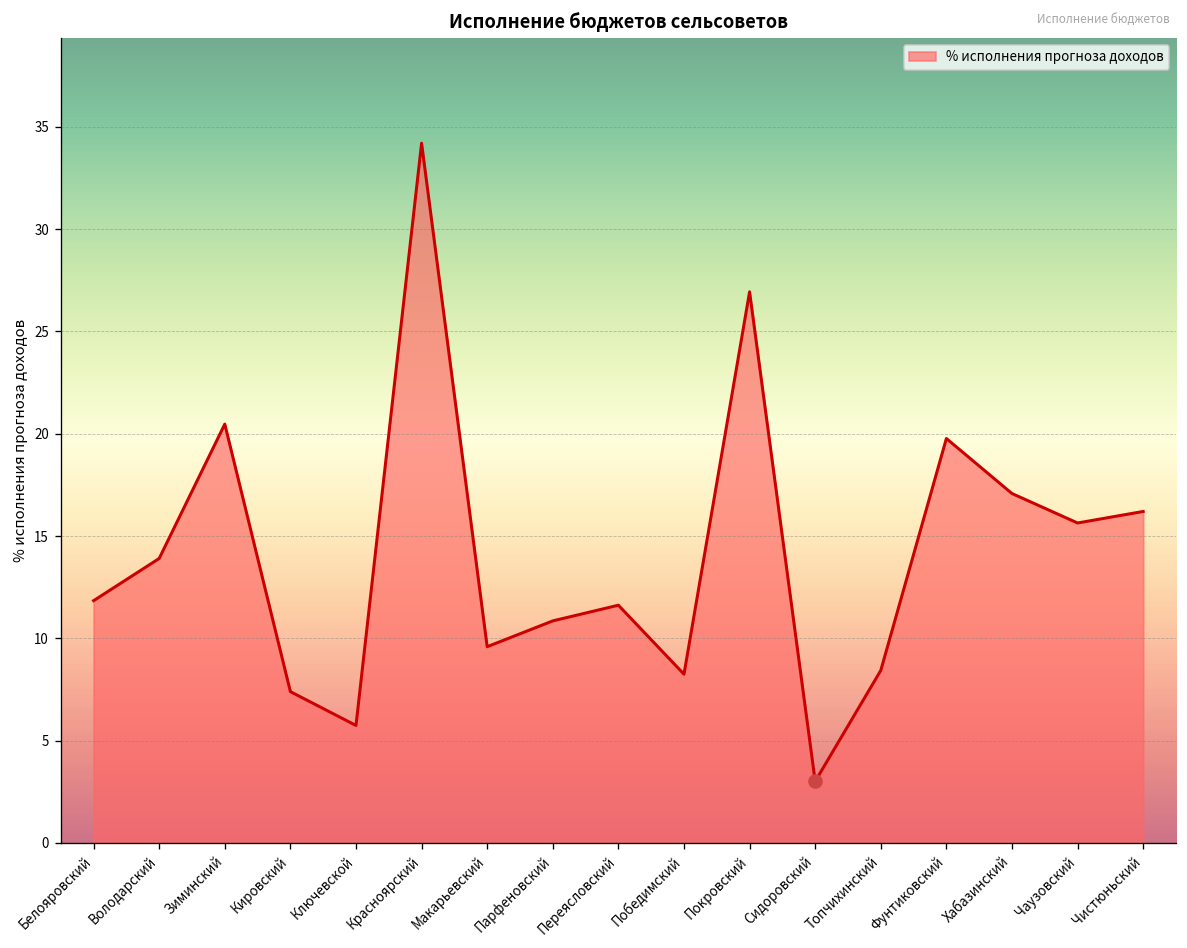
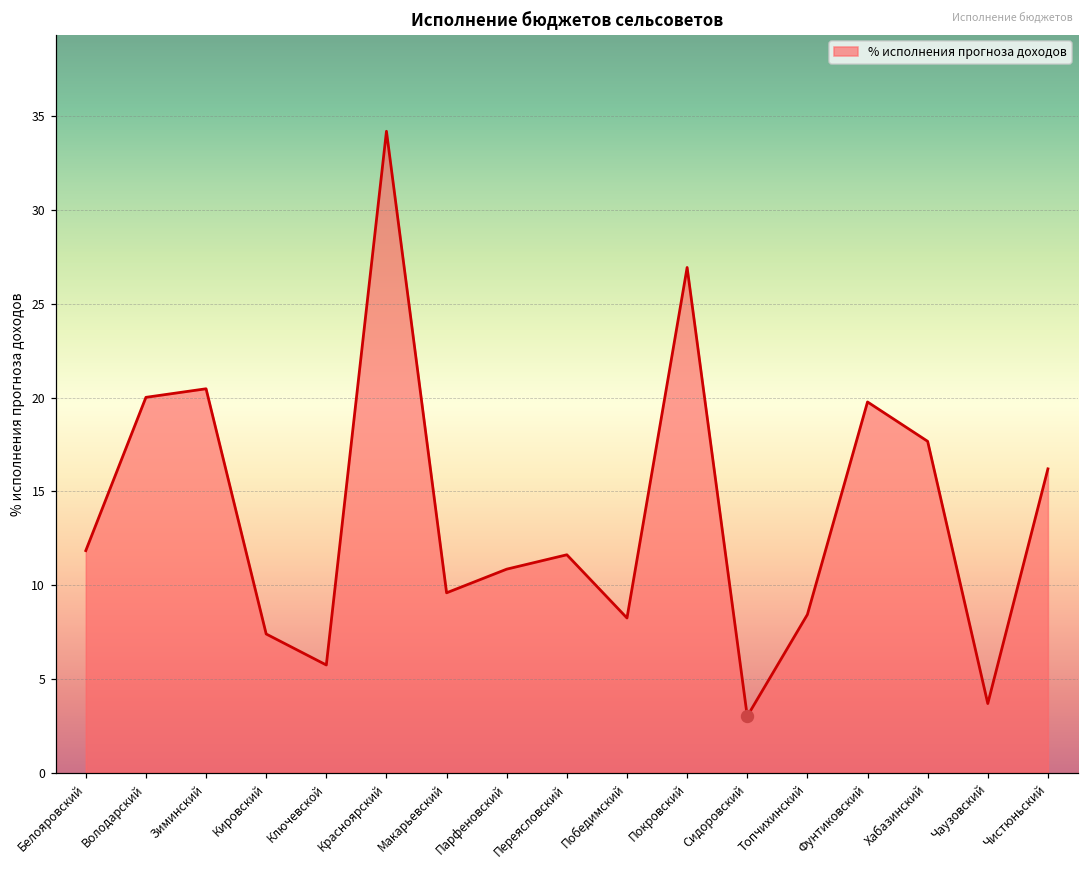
% исполнения прогноза доходов, Володарский: 13.9 -> 20.0
% исполнения прогноза доходов, Хабазинский: 17.1 -> 17.7
% исполнения прогноза доходов, Чаузовский: 15.6 -> 3.7
